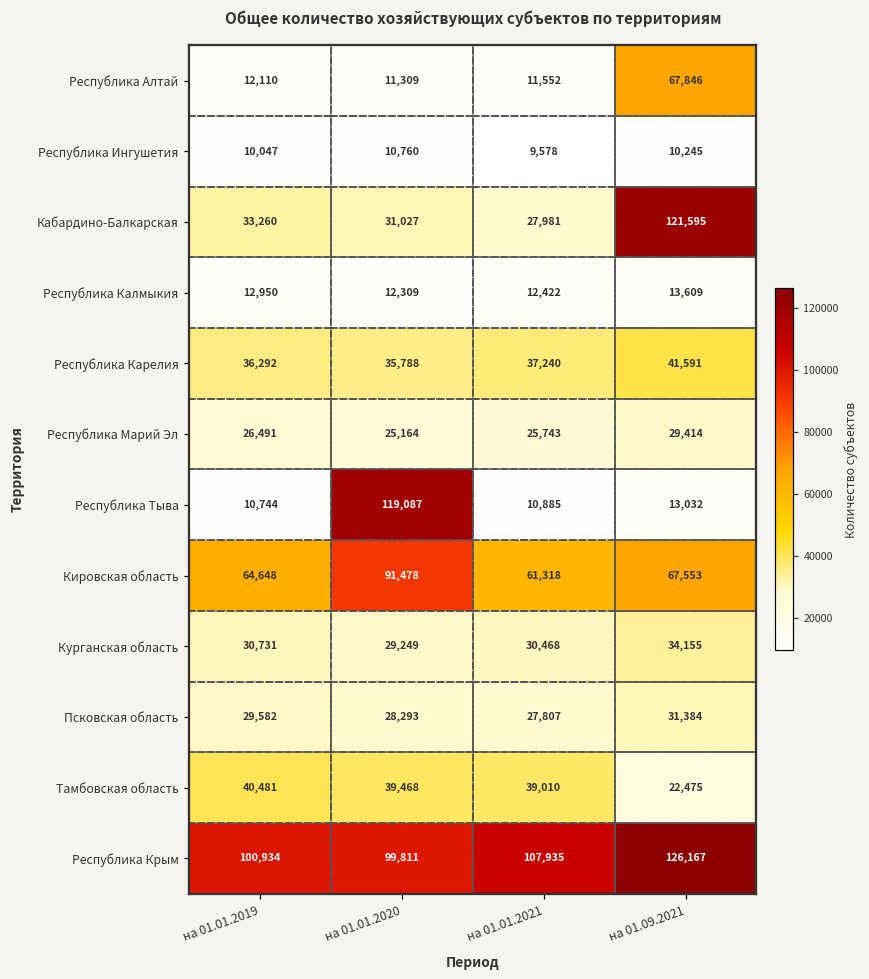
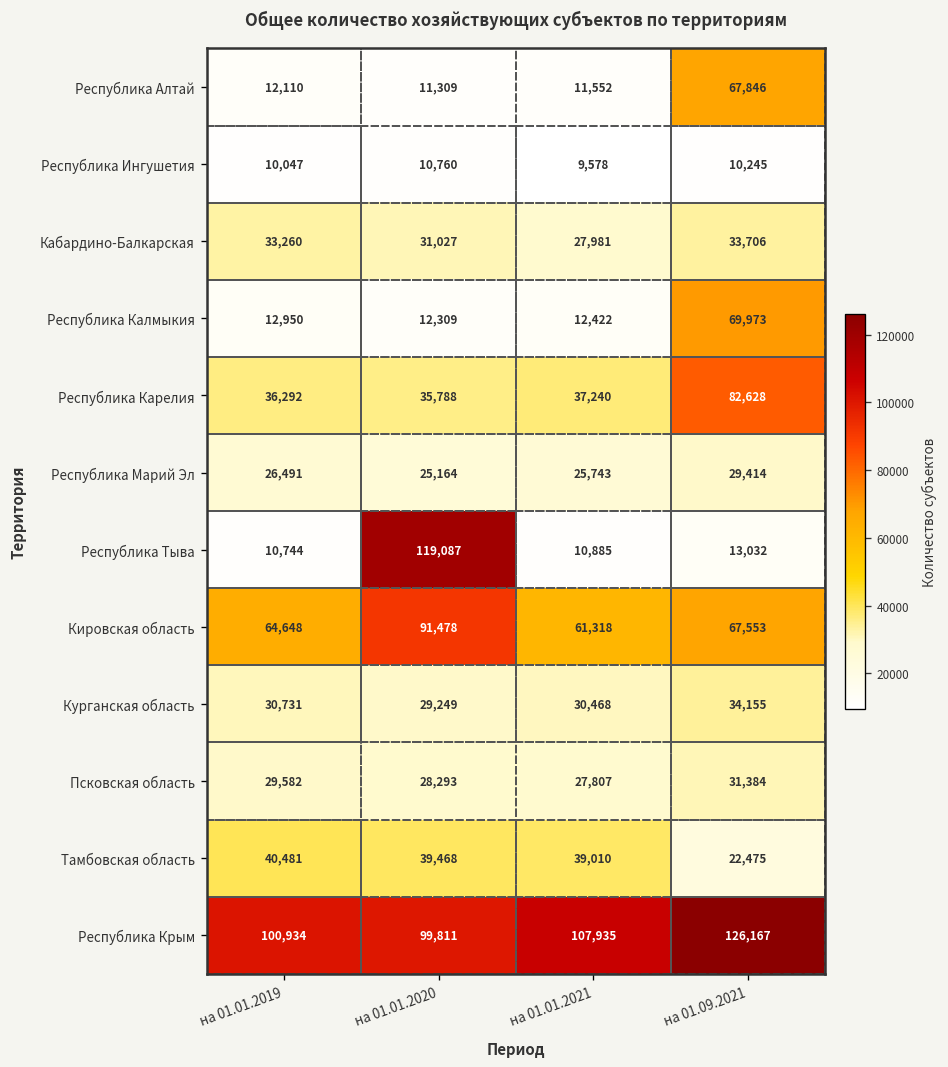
Кабардино-Балкарская, на 01.09.2021: 121,595 -> 33,706
Республика Калмыкия, на 01.09.2021: 13,609 -> 69,973
Республика Карелия, на 01.09.2021: 41,591 -> 82,628
